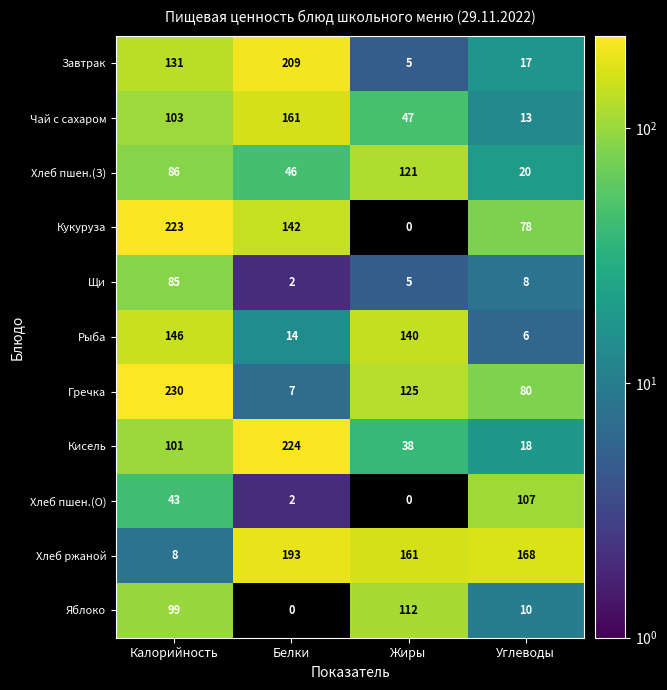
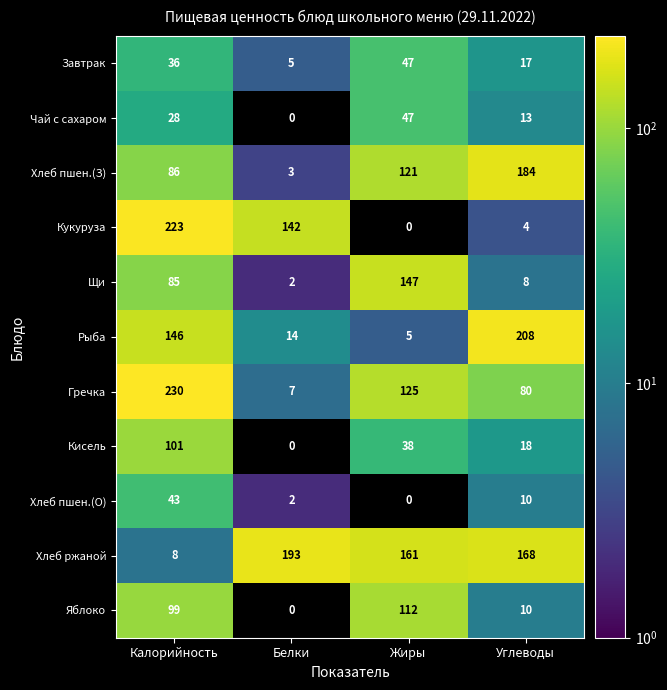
Завтрак, Калорийность: 131 -> 36
Завтрак, Белки: 209 -> 5
Завтрак, Жиры: 5 -> 47
Чай с сахаром, Калорийность: 103 -> 28
Чай с сахаром, Белки: 161 -> 0
Хлеб пшен.(З), Белки: 46 -> 3
Хлеб пшен.(З), Углеводы: 20 -> 184
Кукуруза, Углеводы: 78 -> 4
Щи, Жиры: 5 -> 147
Рыба, Жиры: 140 -> 5
Рыба, Углеводы: 6 -> 208
Кисель, Белки: 224 -> 0
Хлеб пшен.(О), Углеводы: 107 -> 10
